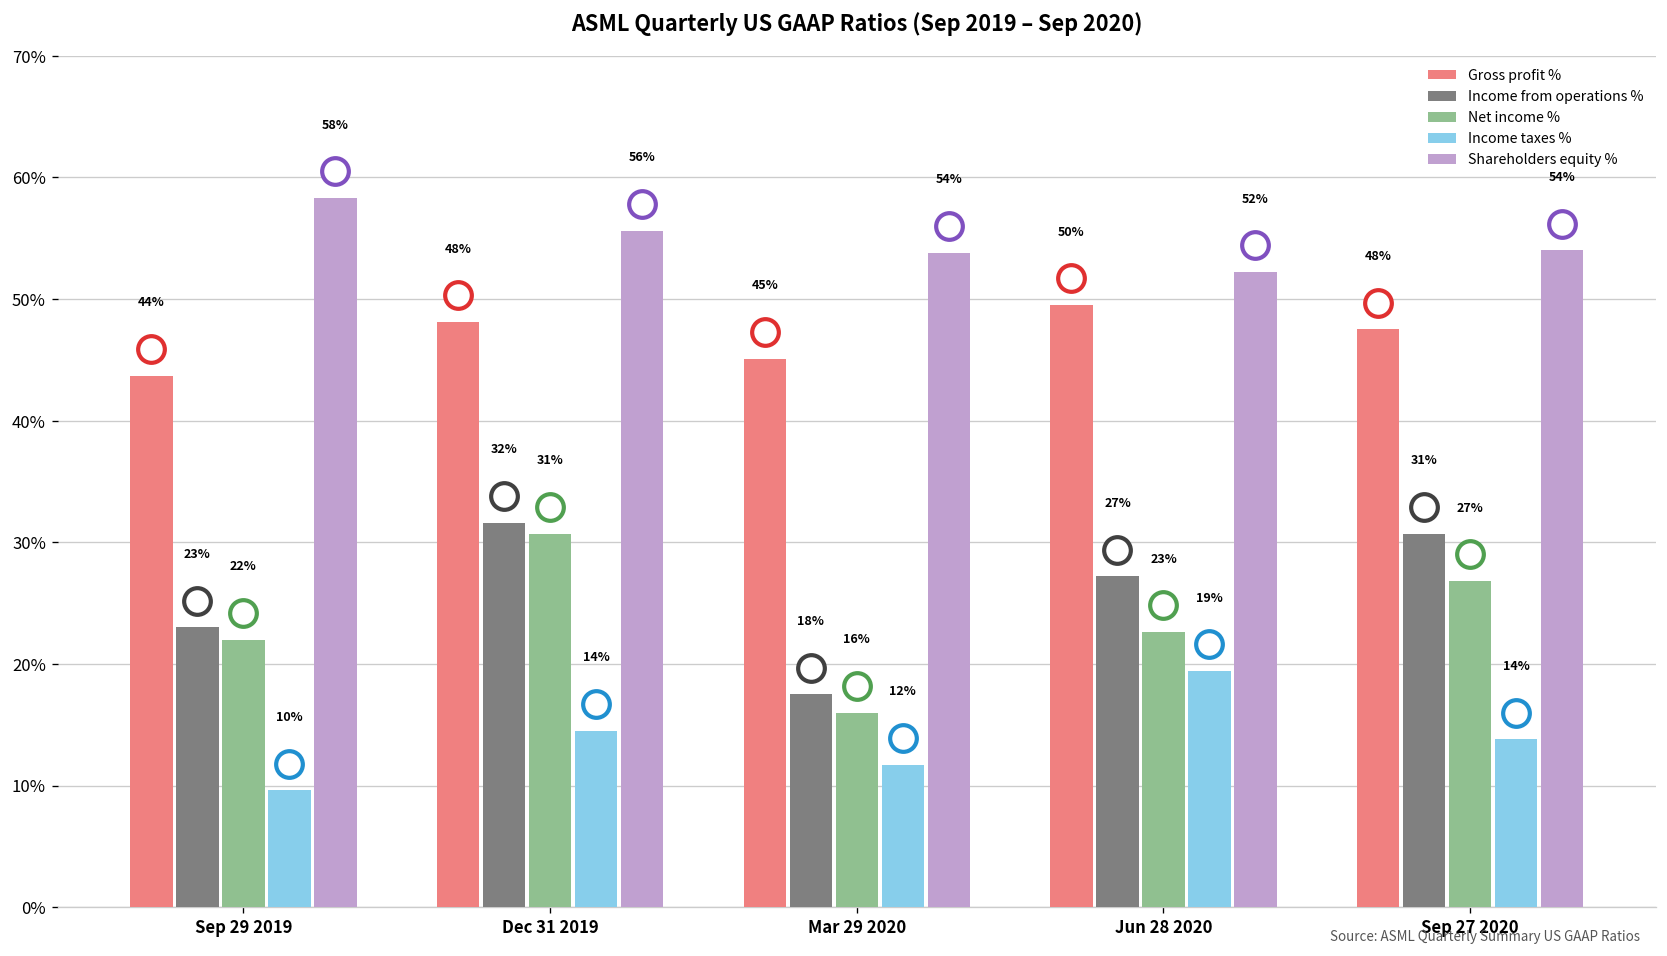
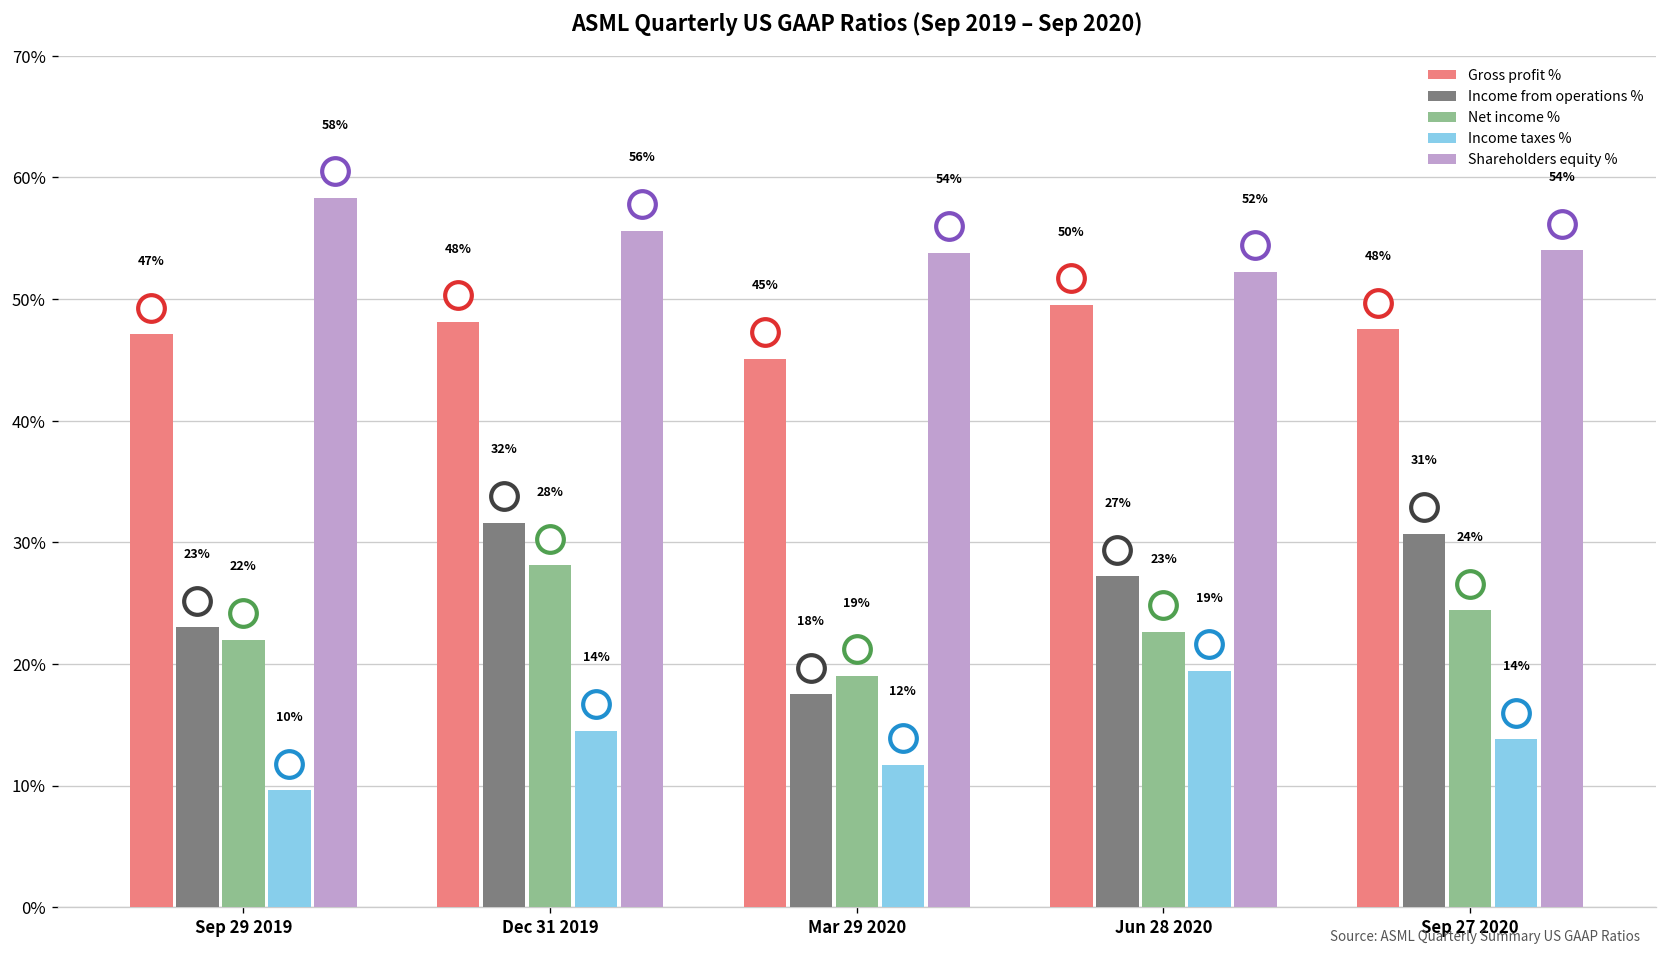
Gross profit %, Sep 29 2019: 44% -> 47%
Net income %, Dec 31 2019: 31% -> 28%
Net income %, Mar 29 2020: 16% -> 19%
Net income %, Sep 27 2020: 27% -> 24%
